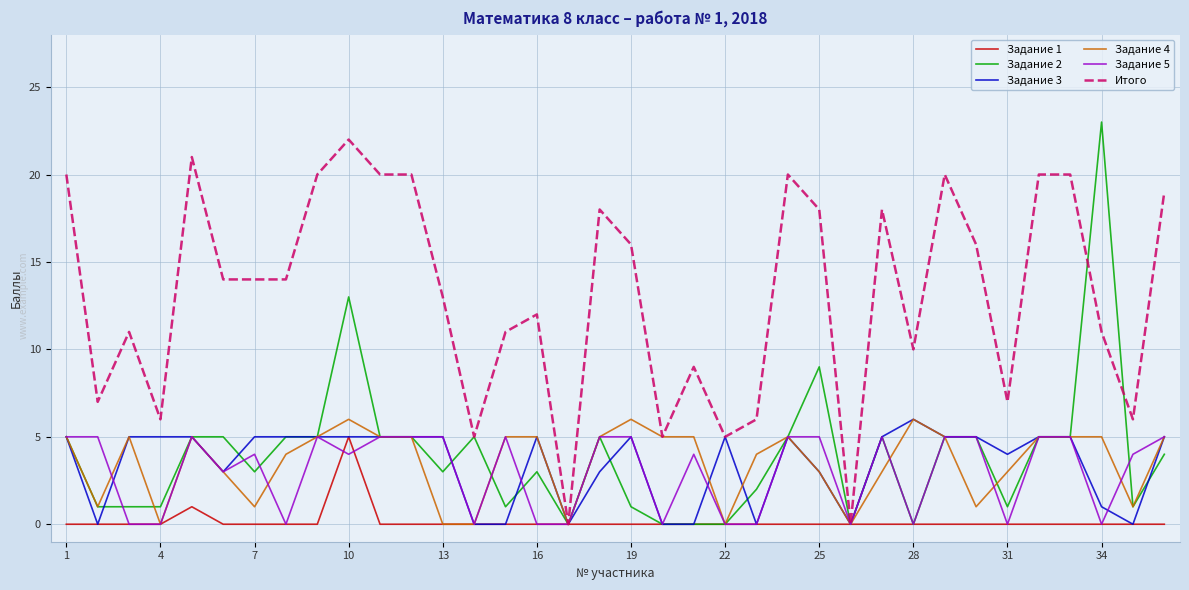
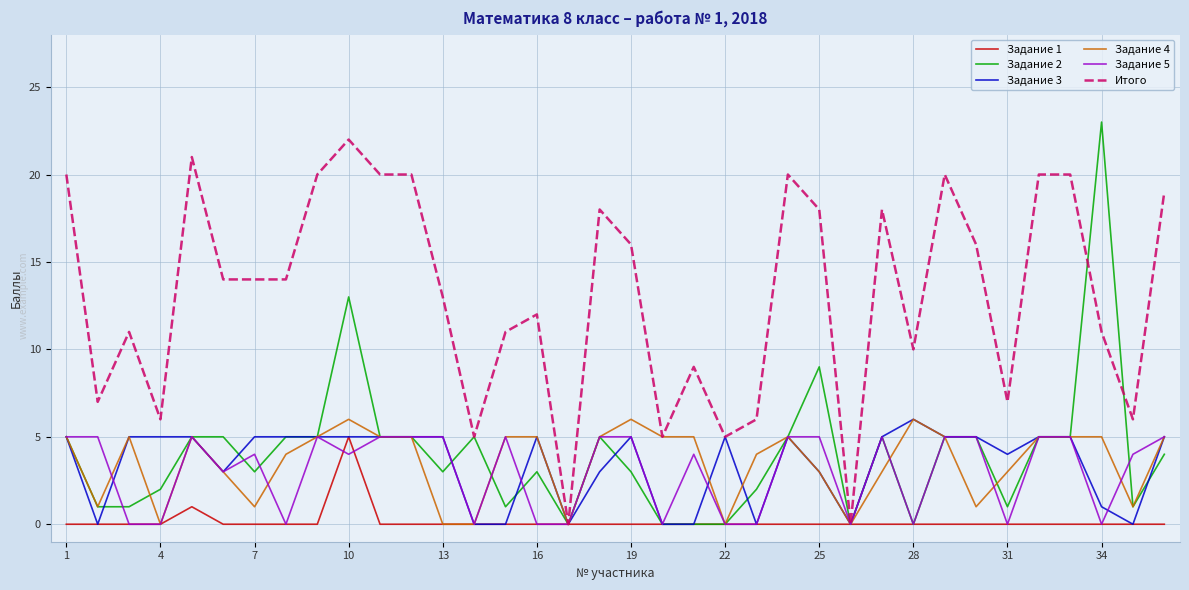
Задание 2, 4: 1 -> 2
Задание 2, 19: 1 -> 3
